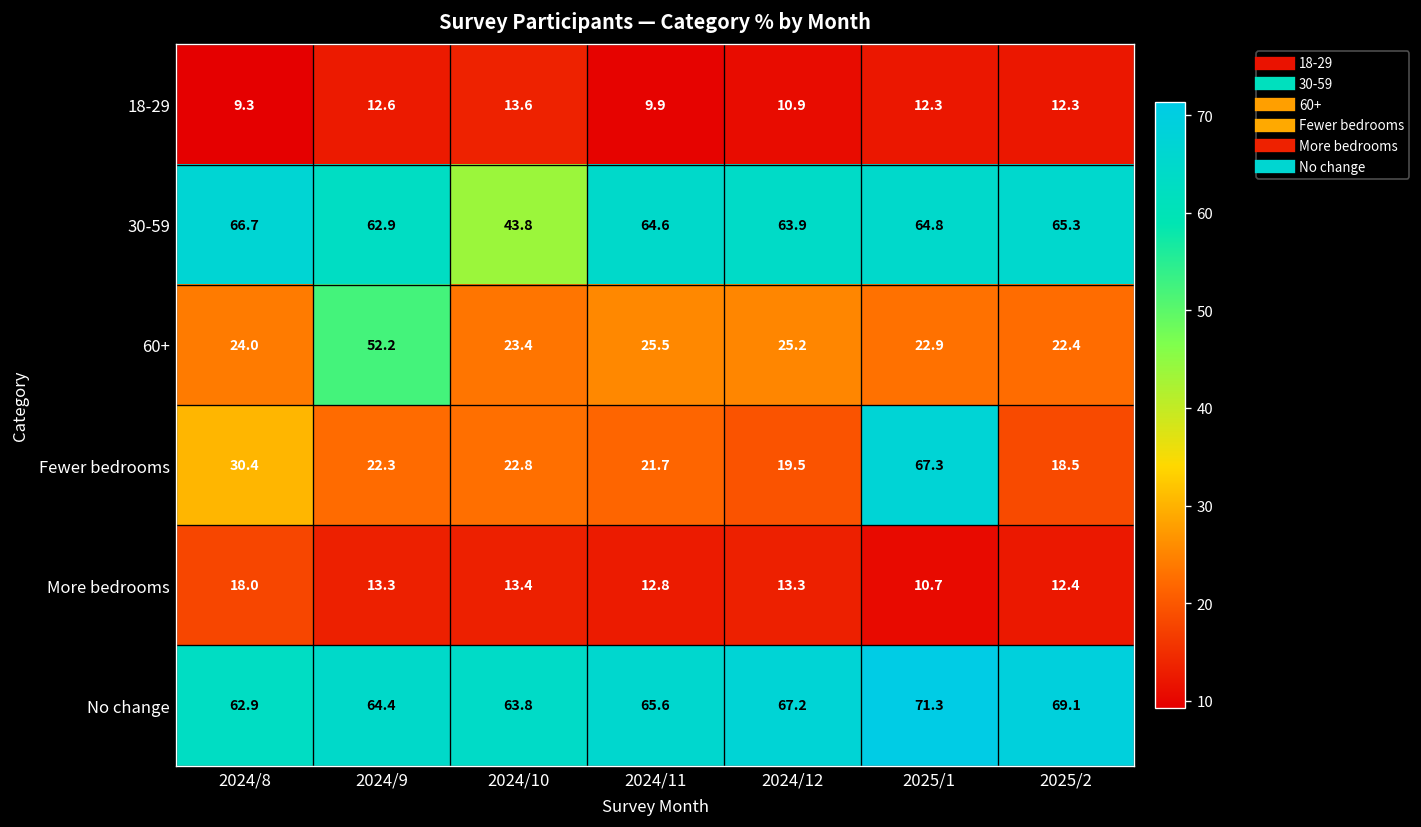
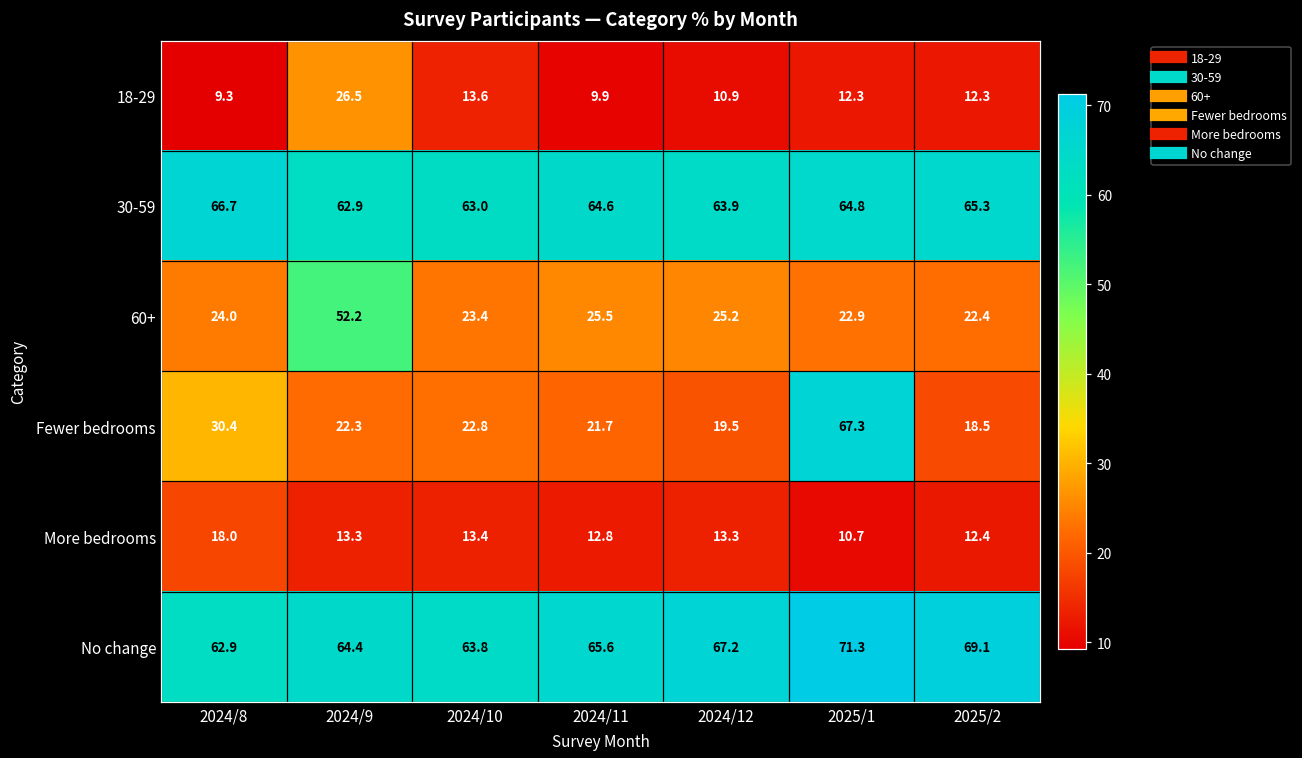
18-29, 2024/9: 12.6 -> 26.5
30-59, 2024/10: 43.8 -> 63.0
